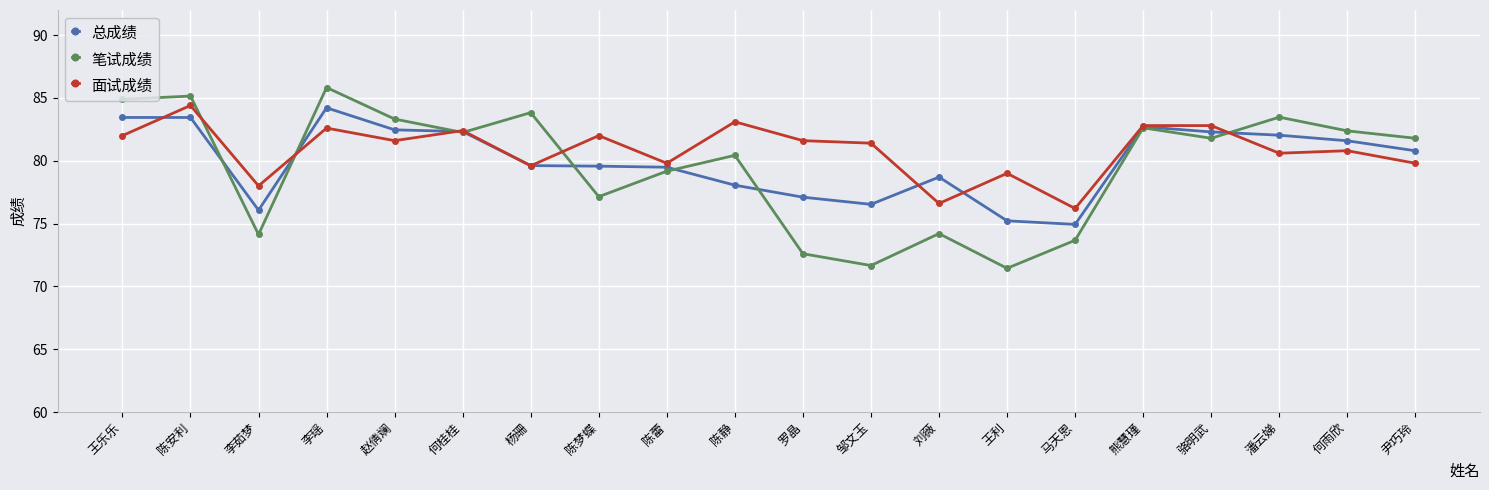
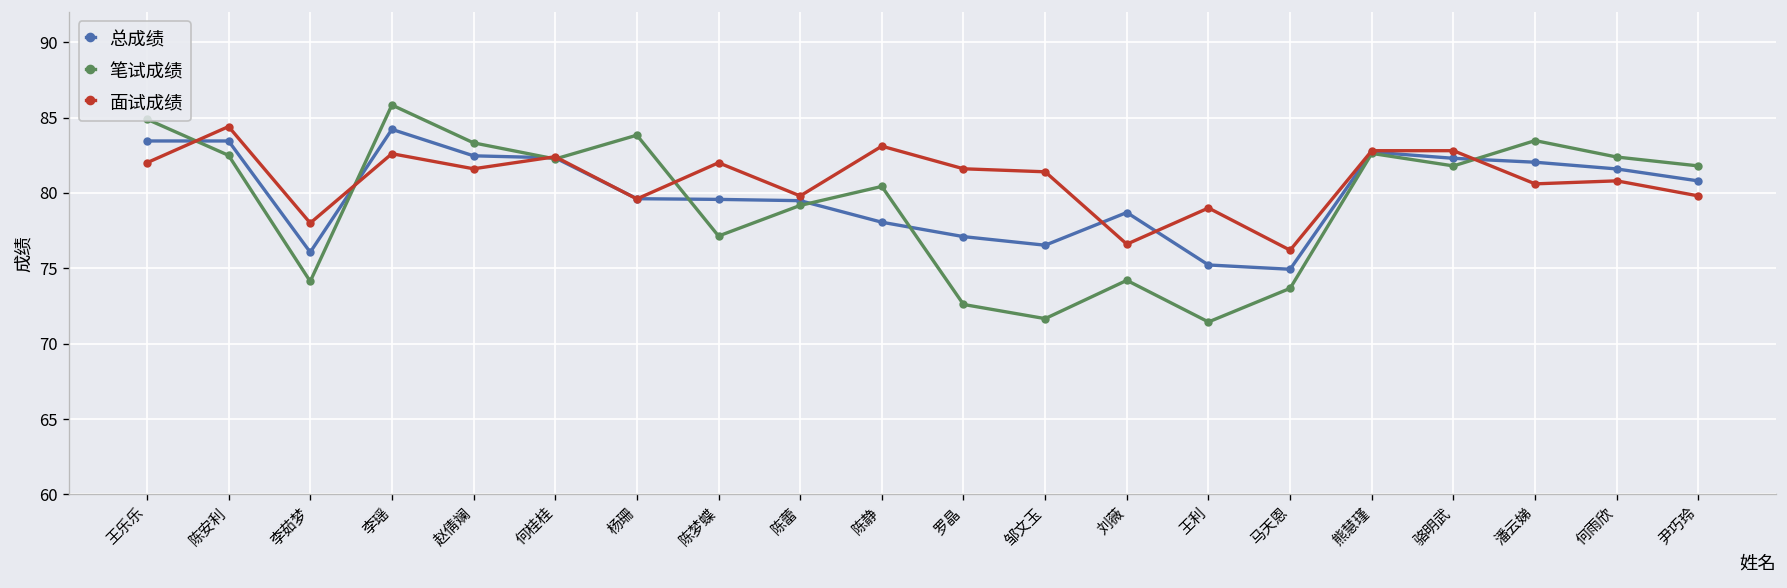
笔试成绩, 陈安利: 85.2 -> 82.5
